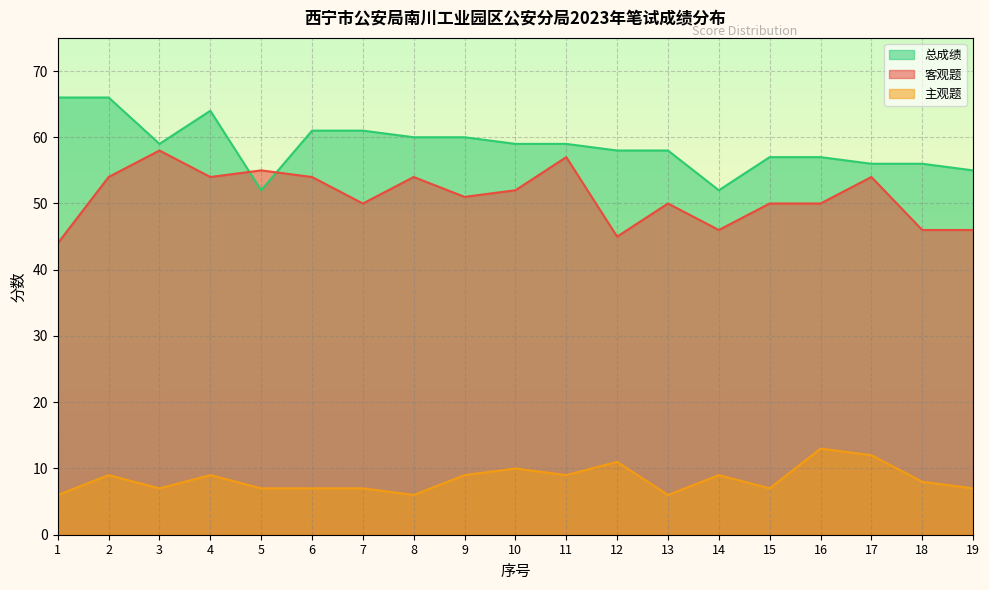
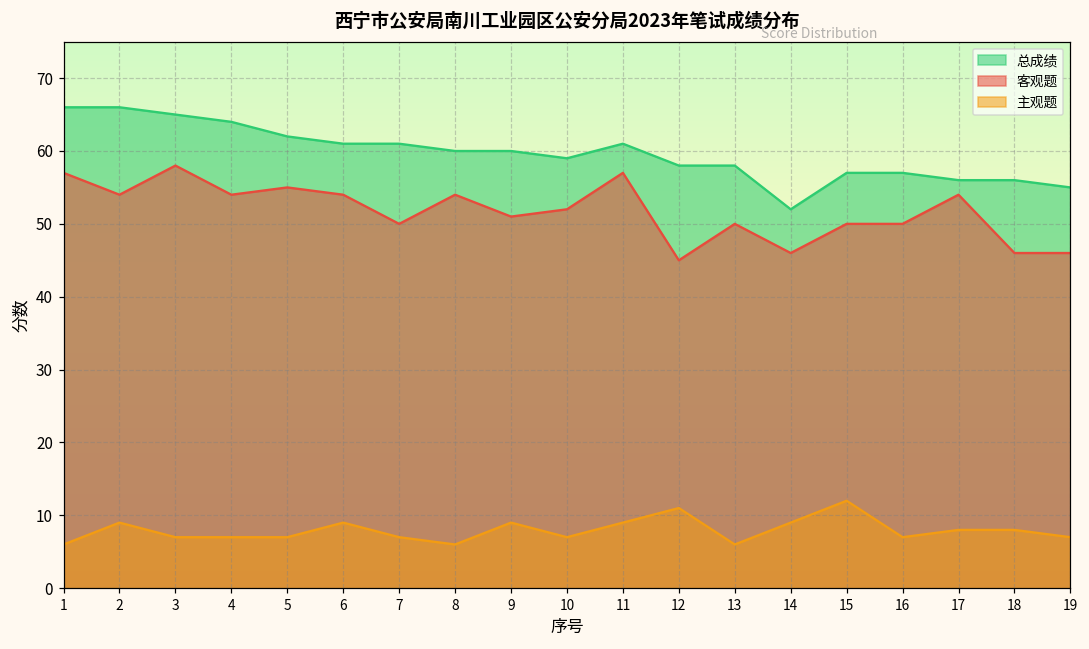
客观题, 1: 44 -> 57
总成绩, 3: 59 -> 65
主观题, 4: 9 -> 7
总成绩, 5: 52 -> 62
主观题, 6: 7 -> 9
主观题, 10: 10 -> 7
总成绩, 11: 59 -> 61
主观题, 15: 7 -> 12
主观题, 16: 13 -> 7
主观题, 17: 12 -> 8
